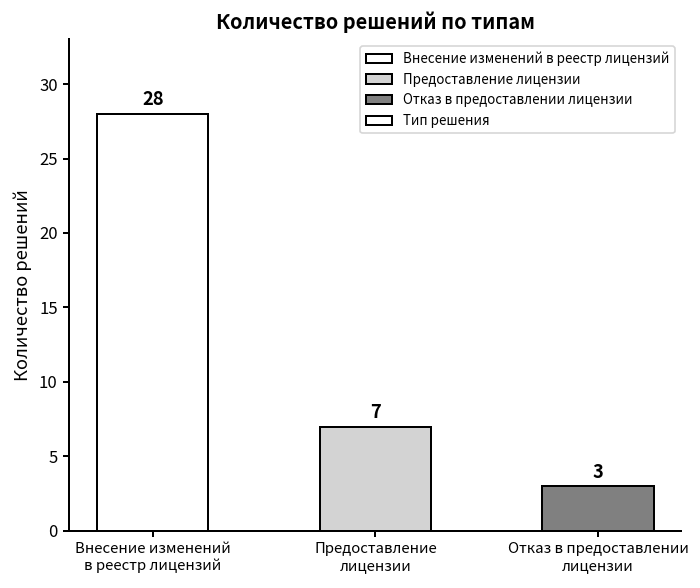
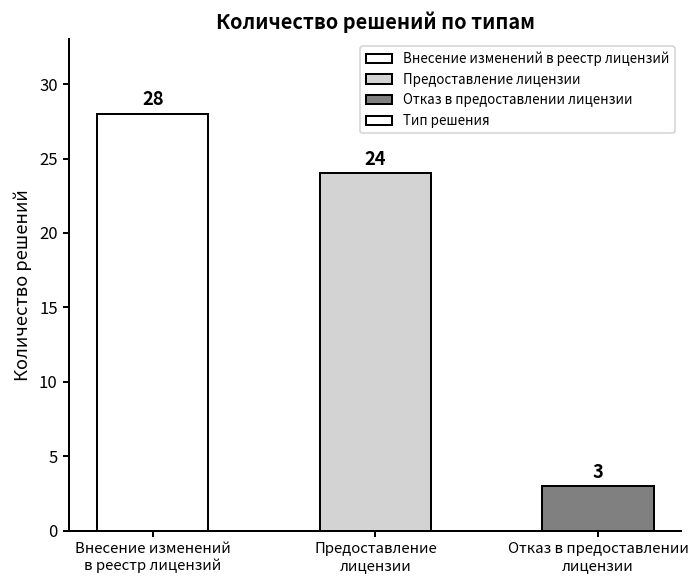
Предоставление лицензии: 7 -> 24
